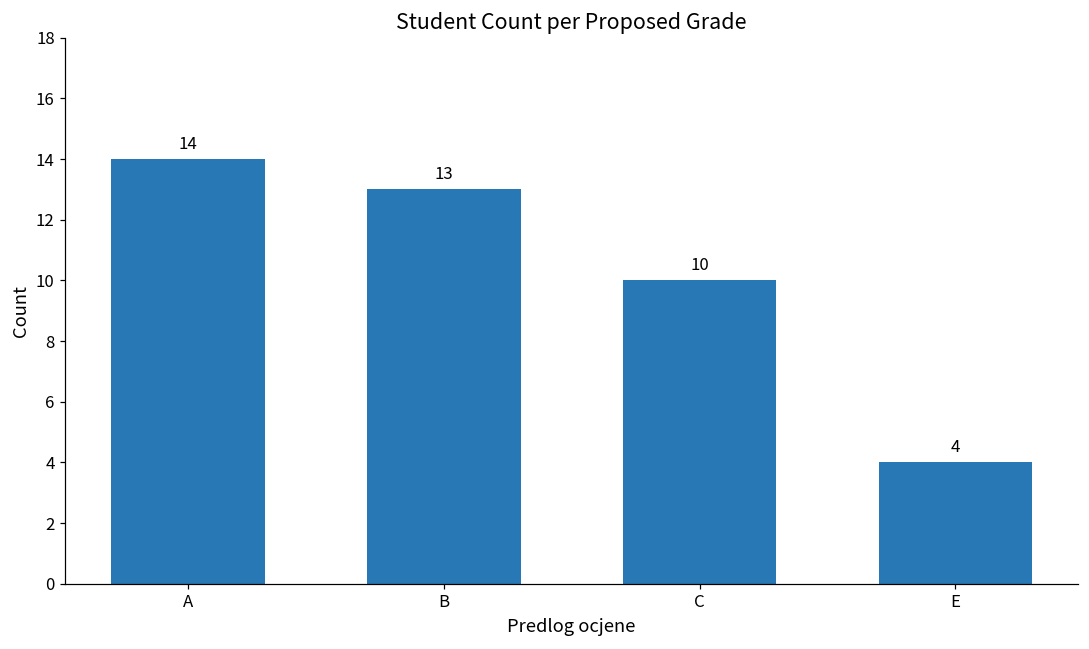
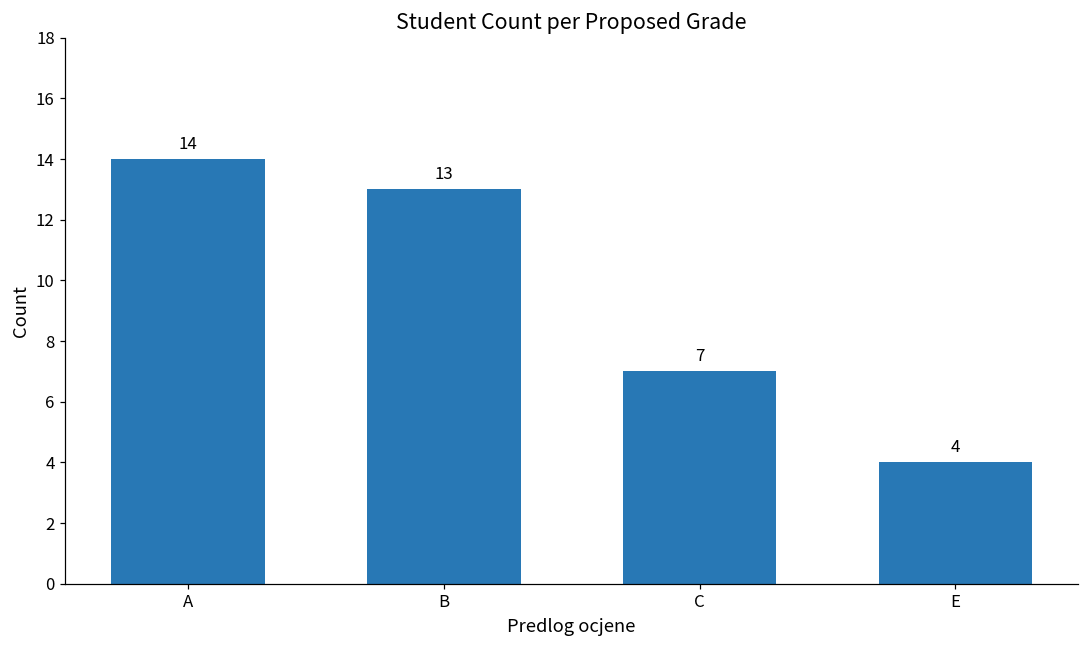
C: 10 -> 7
